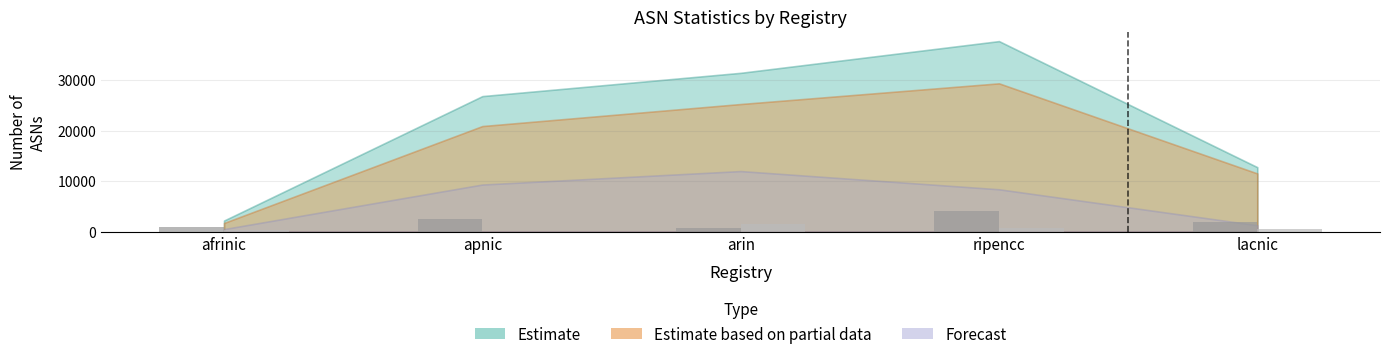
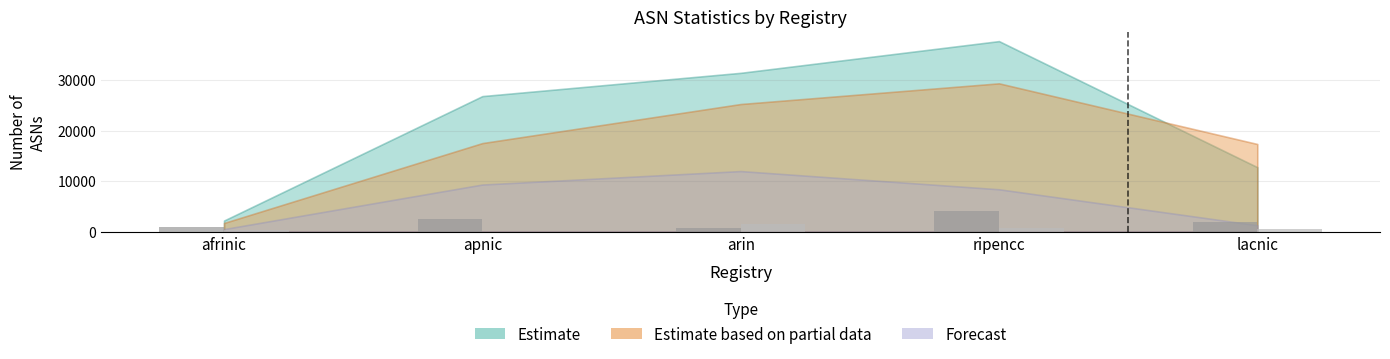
Estimate based on partial data, apnic: 21000 -> 18000
Estimate based on partial data, lacnic: 12000 -> 17000
